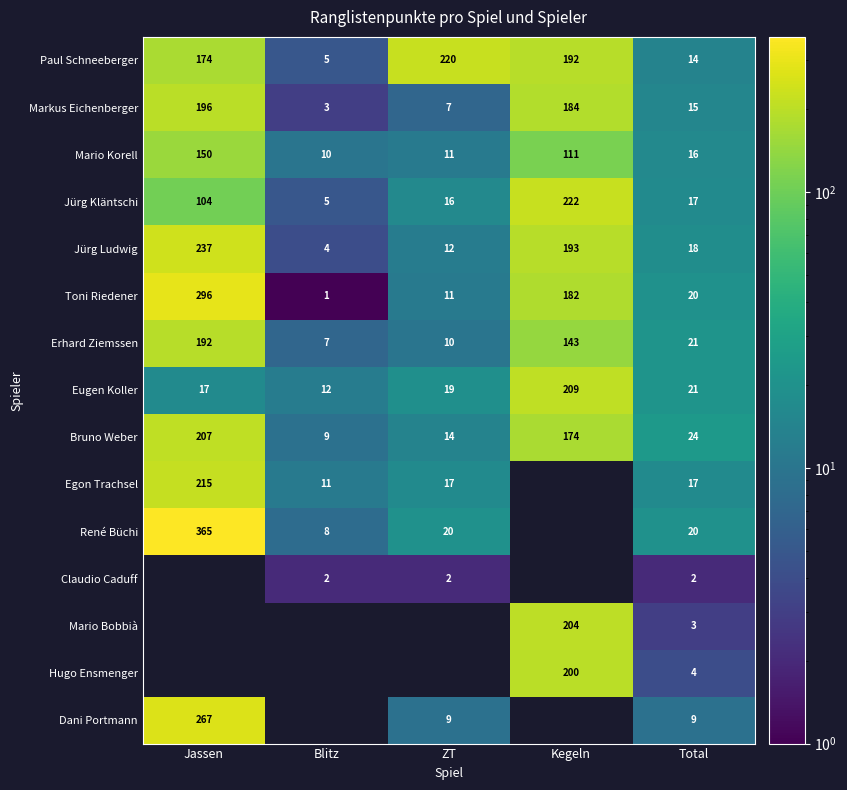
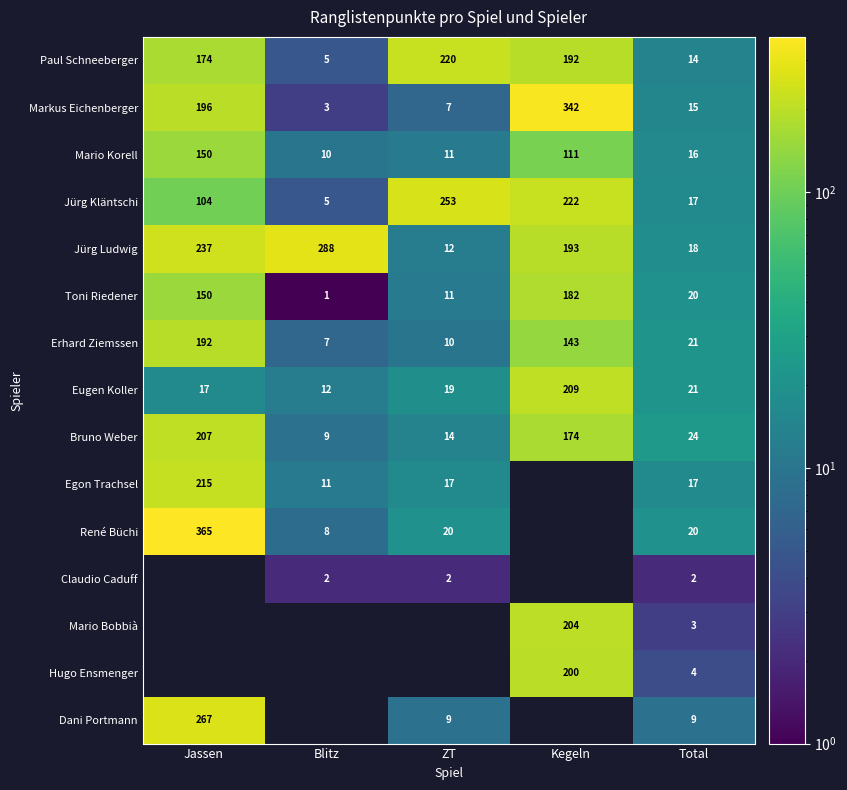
Markus Eichenberger, Kegeln: 184 -> 342
Jürg Kläntschi, ZT: 16 -> 253
Jürg Ludwig, Blitz: 4 -> 288
Toni Riedener, Jassen: 296 -> 150
